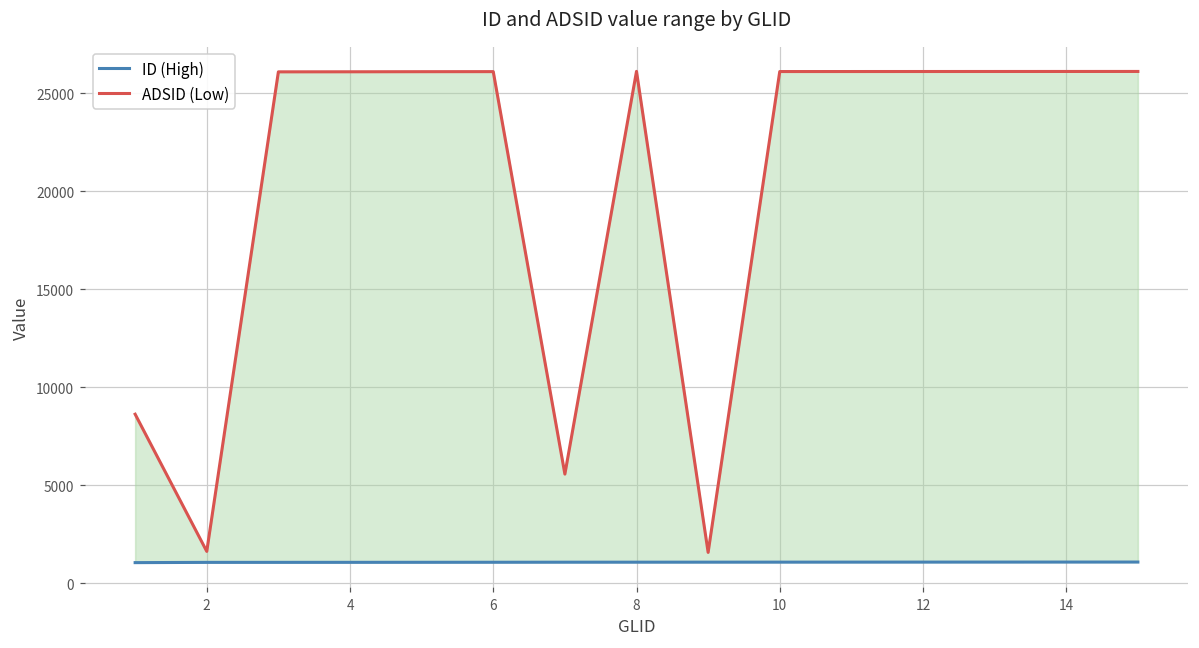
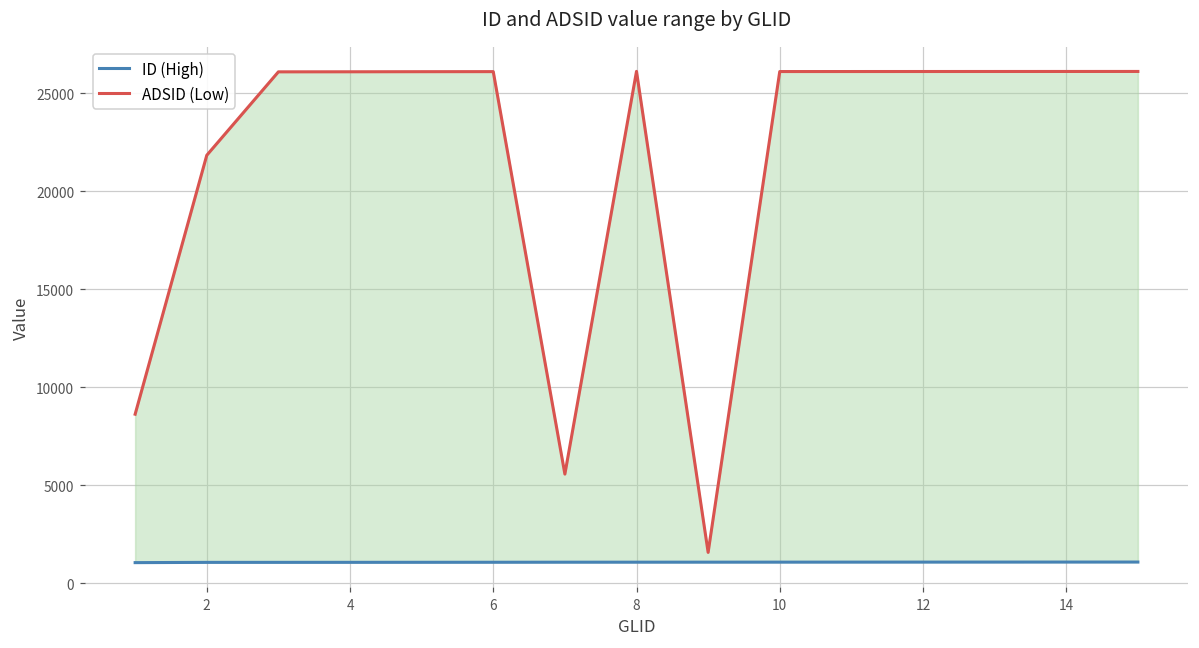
ADSID (Low), 2: 1600 -> 21800
